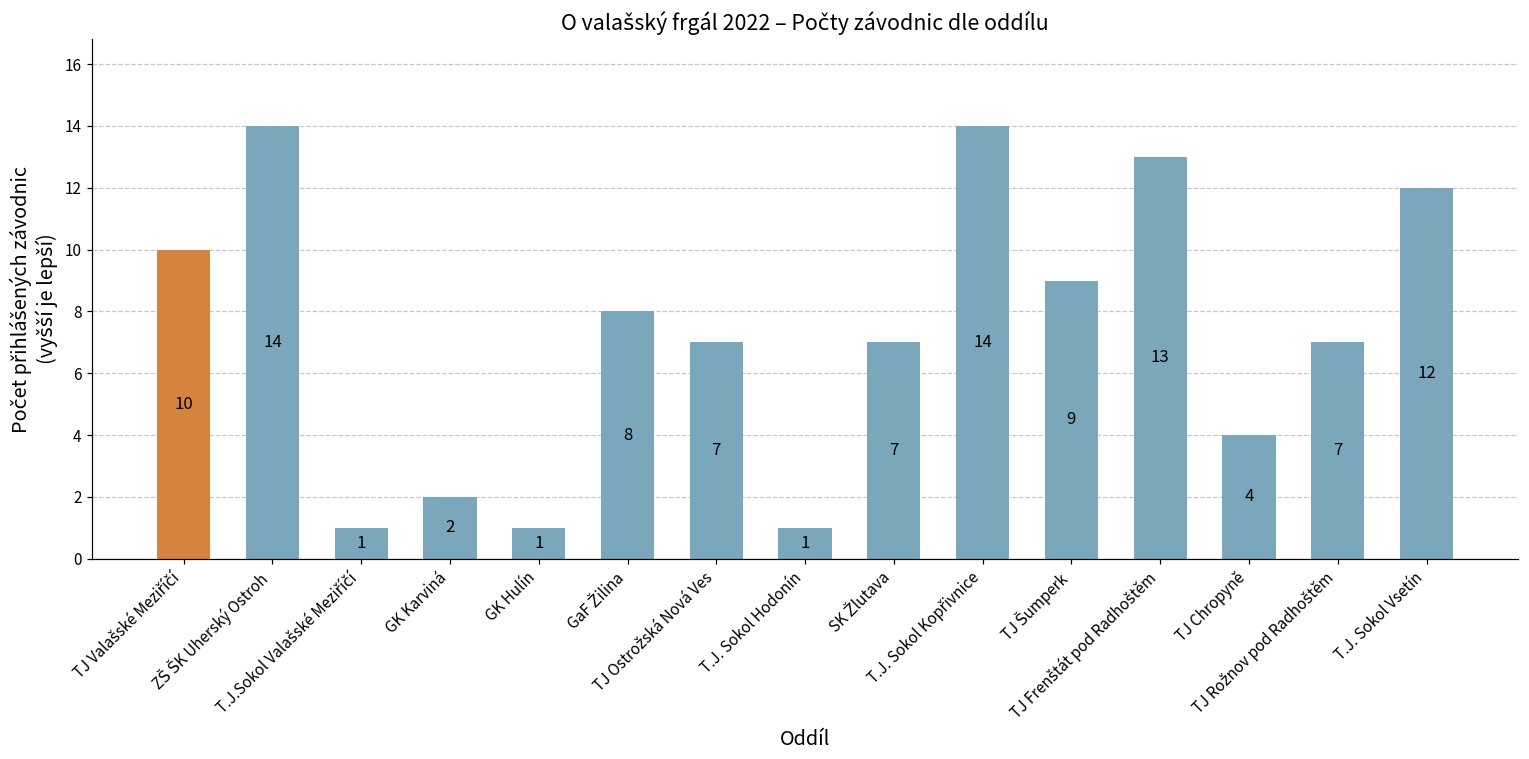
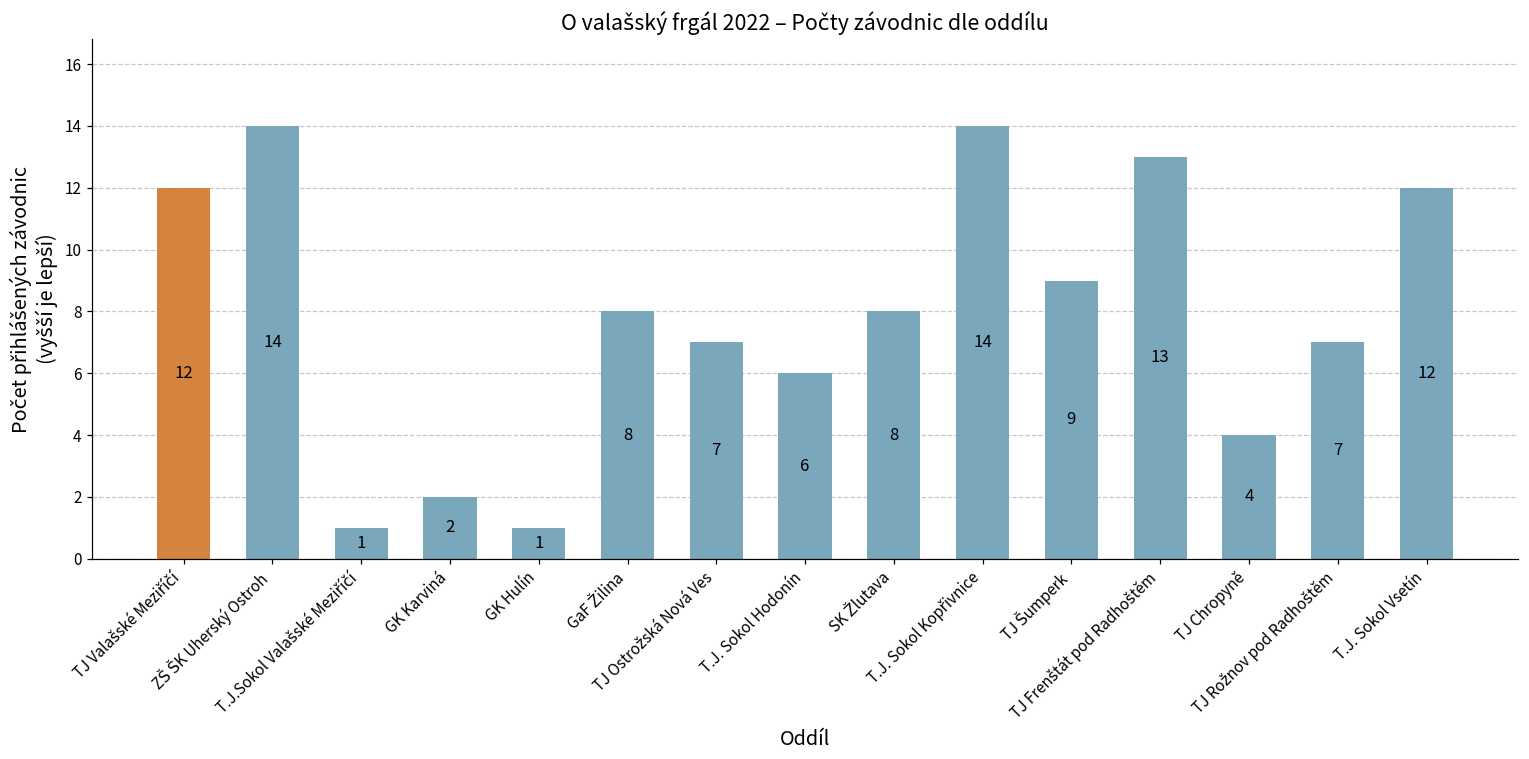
TJ Valašské Meziříčí: 10 -> 12
T.J. Sokol Hodonín: 1 -> 6
SK Žlutava: 7 -> 8
